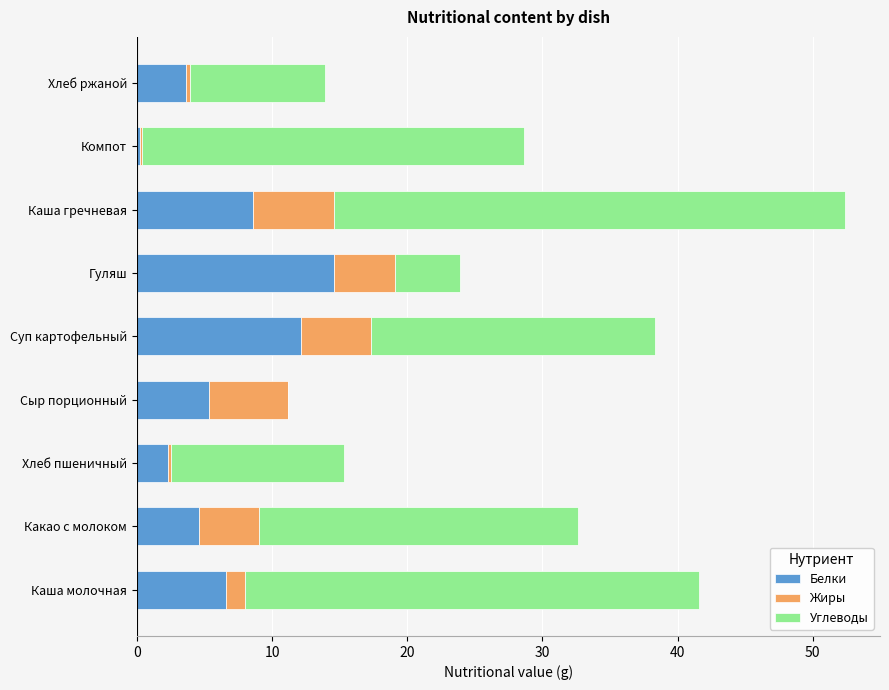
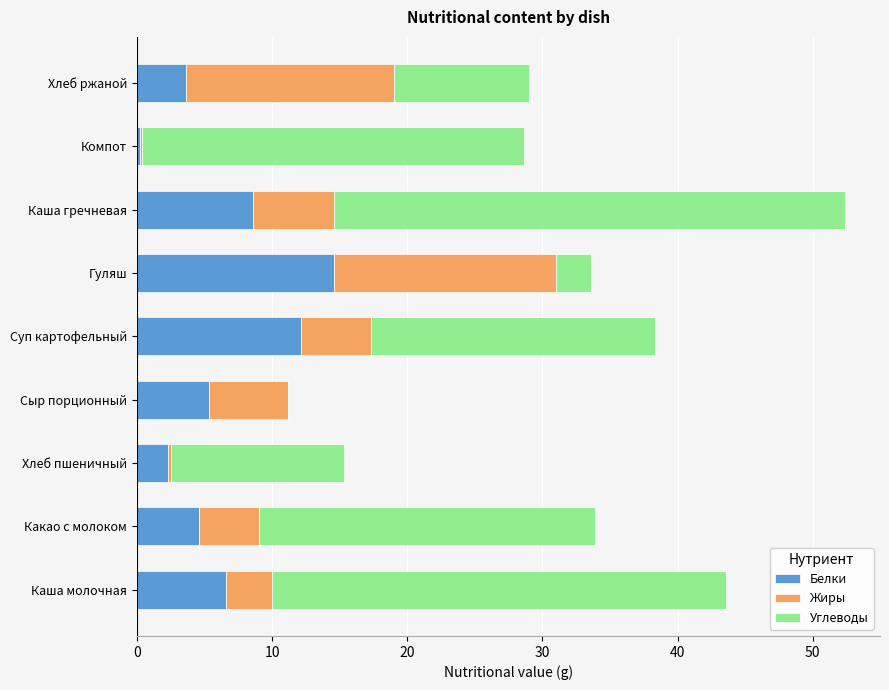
Жиры, Хлеб ржаной: 0.3 -> 15.4
Жиры, Гуляш: 4.5 -> 16.4
Углеводы, Гуляш: 4.8 -> 2.6
Углеводы, Какао с молоком: 23.6 -> 24.9
Жиры, Каша молочная: 1.4 -> 3.4
